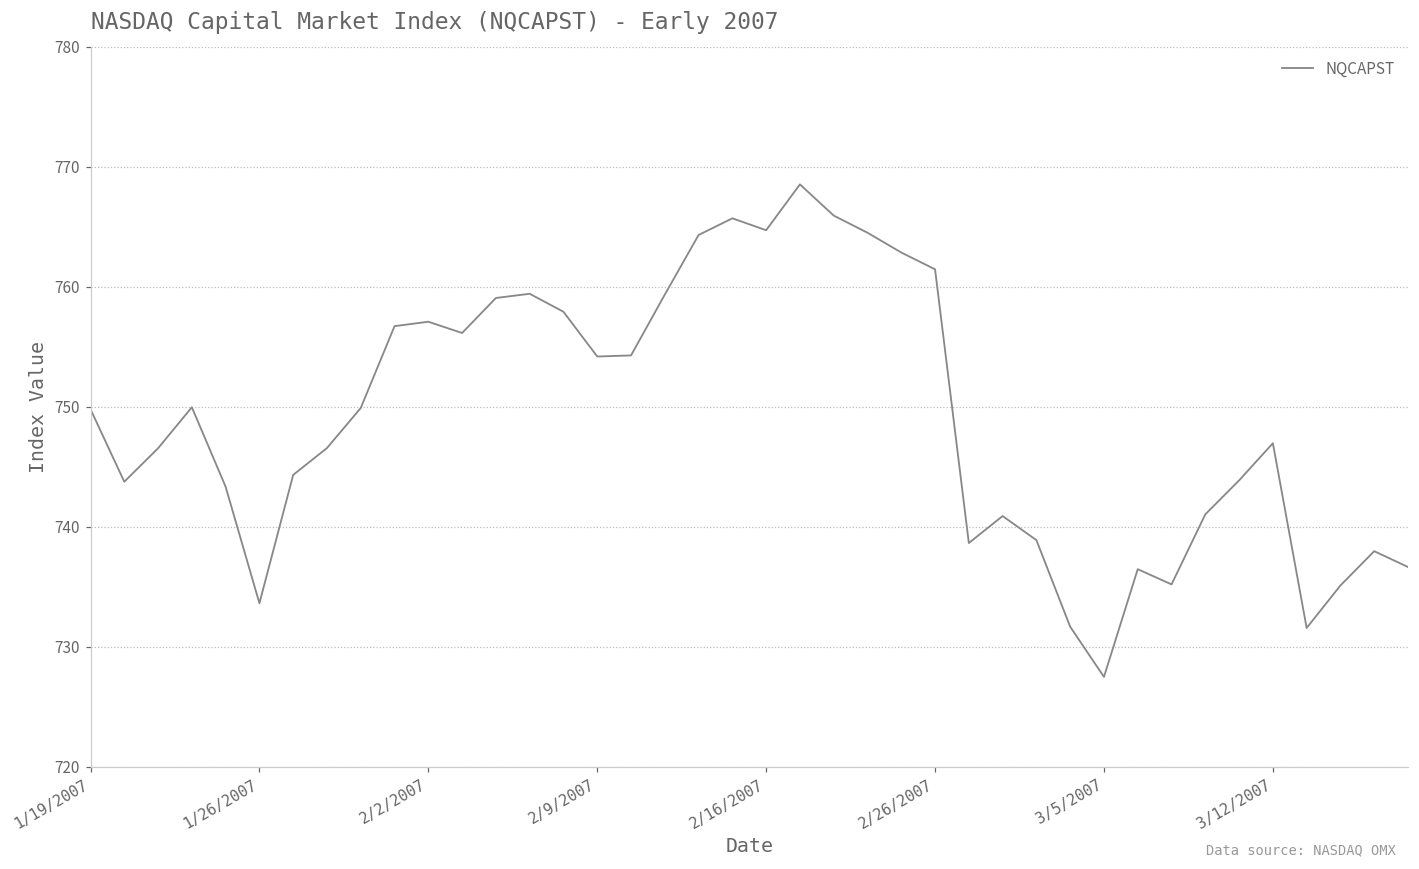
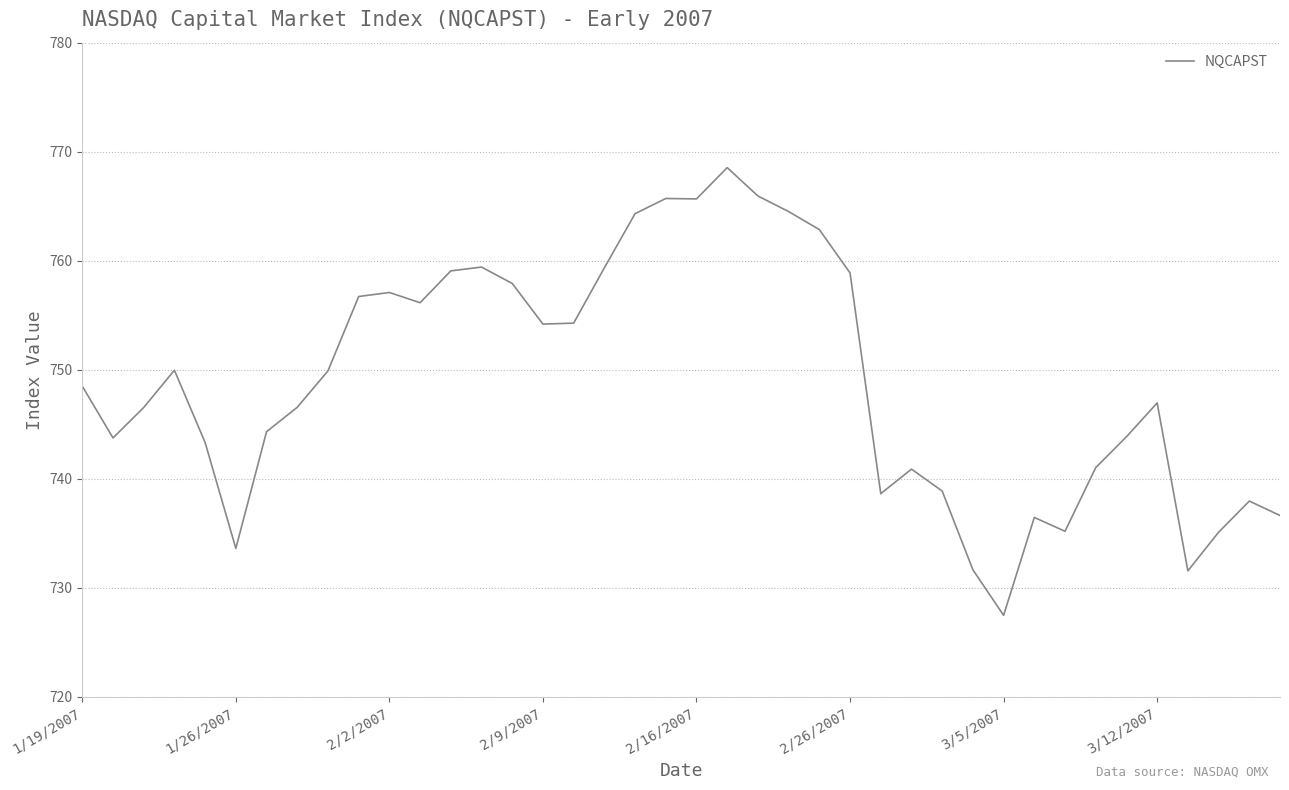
1/19/2007: 749.8 -> 748.5
2/16/2007: 764.7 -> 765.7
2/26/2007: 761.5 -> 758.9
